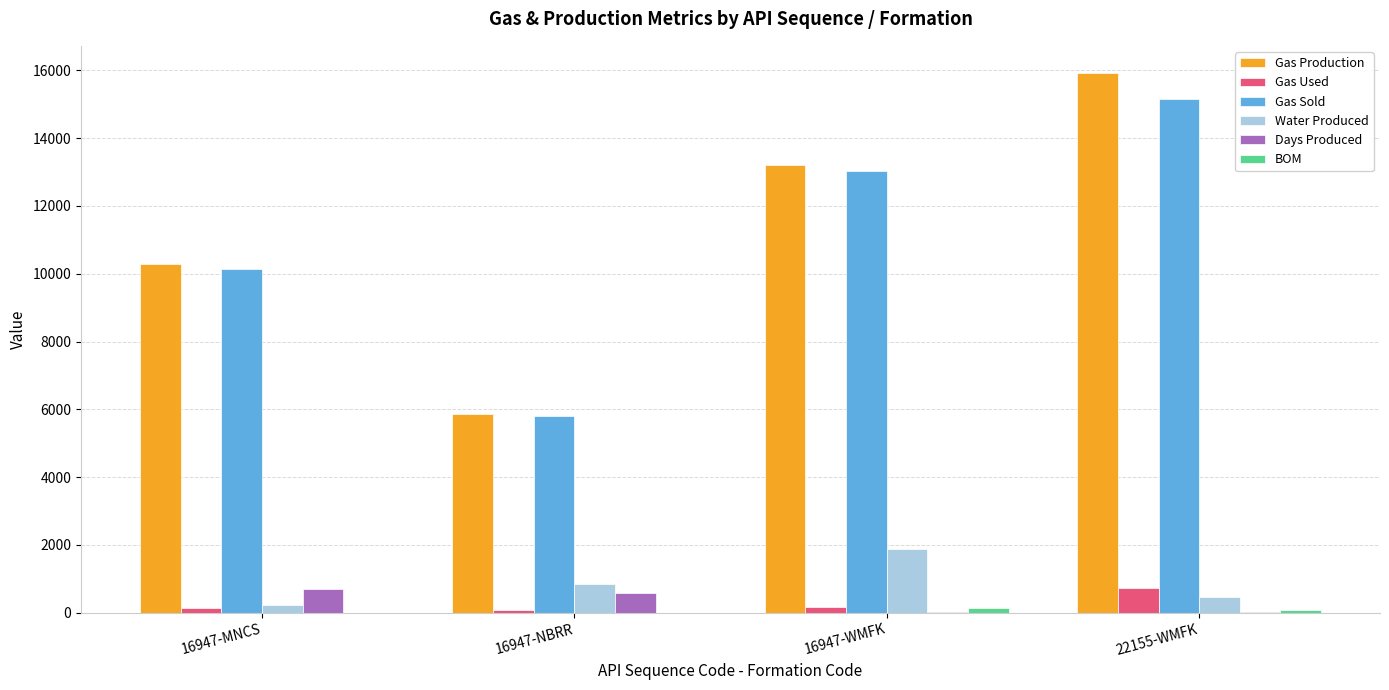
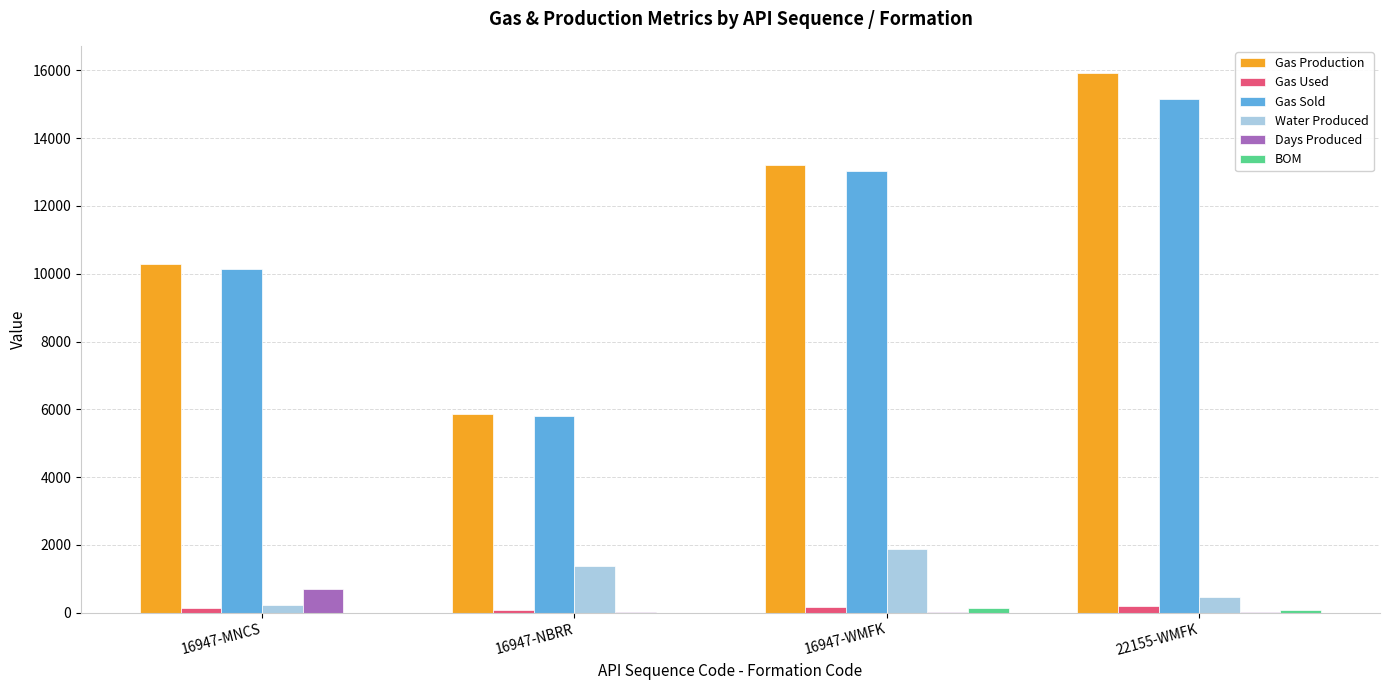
Water Produced, 16947-NBRR: 800 -> 1400
Days Produced, 16947-NBRR: 600 -> 0
Gas Used, 22155-WMFK: 700 -> 200
